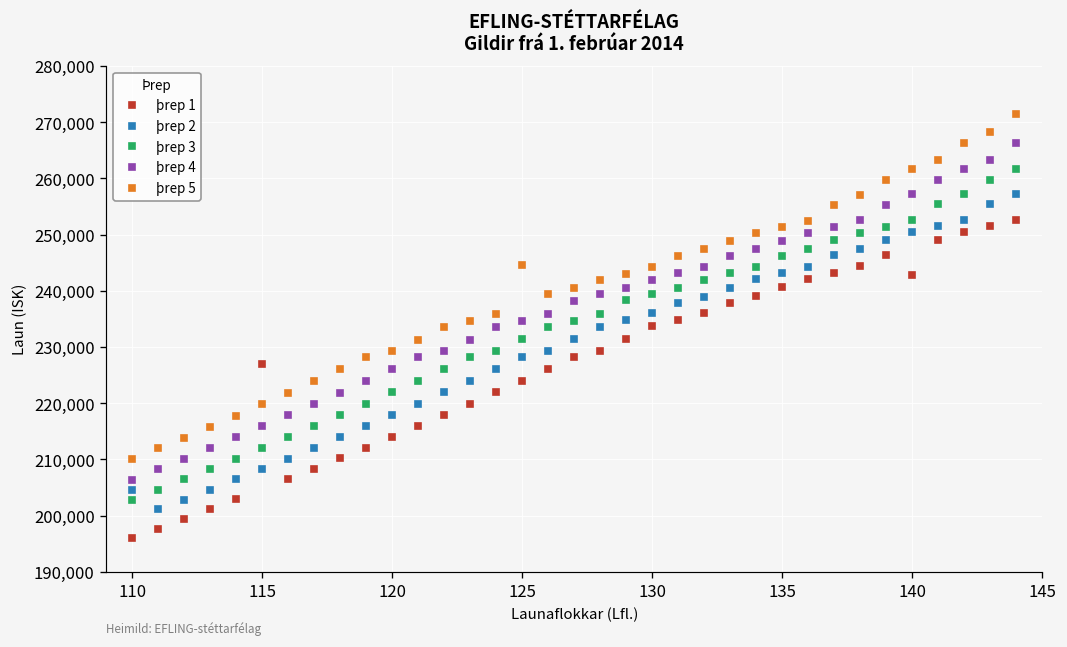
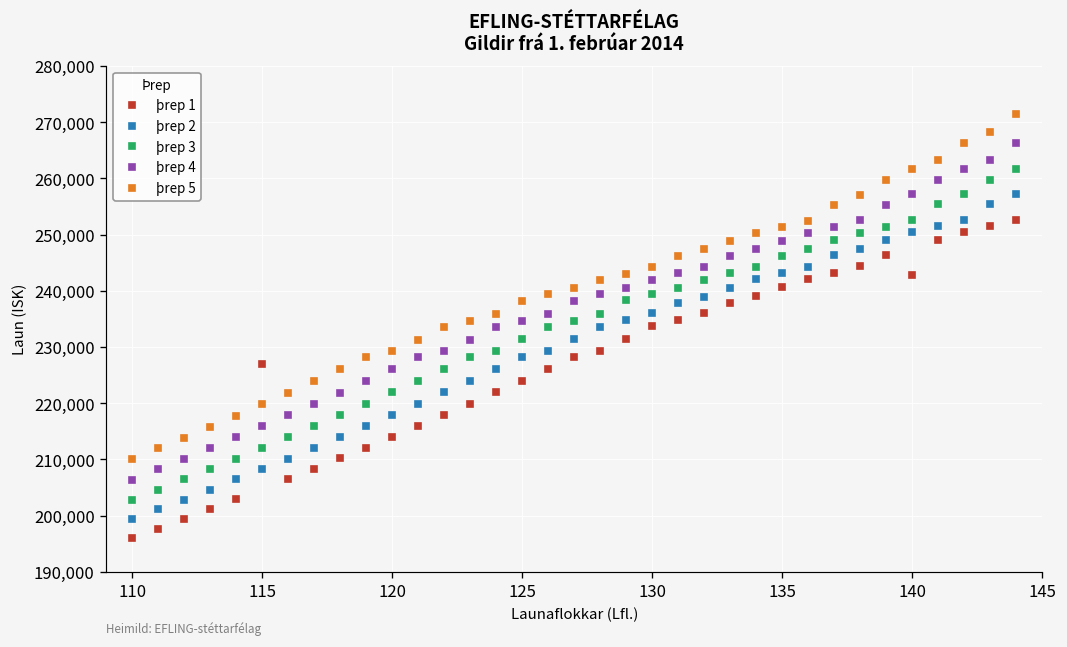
þrep 2, 110: 205,000 -> 199,000
þrep 5, 125: 245,000 -> 238,000
